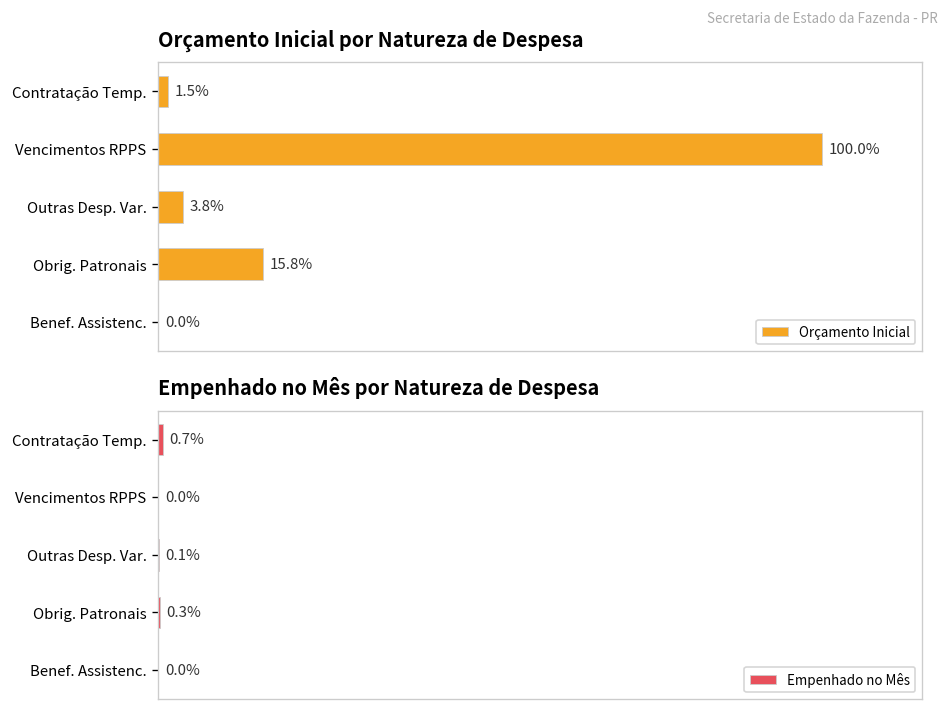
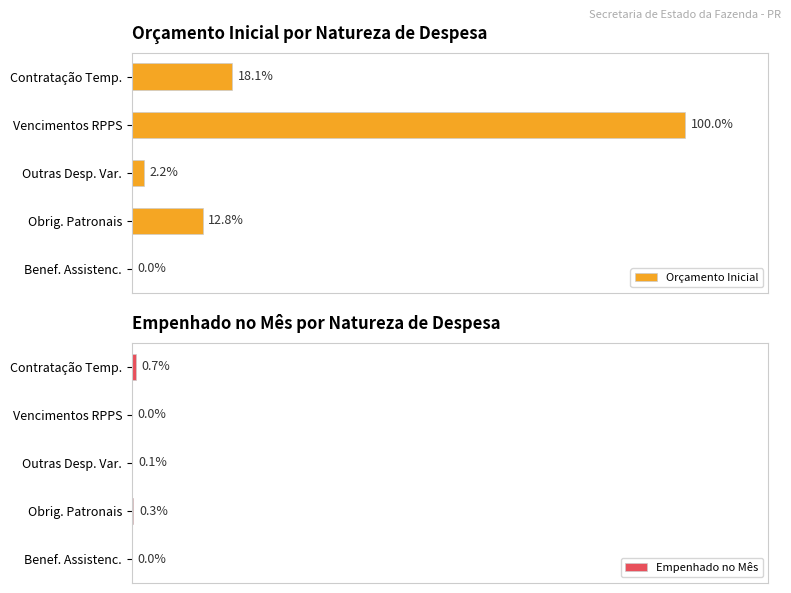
Orçamento Inicial por Natureza de Despesa, Contratação Temp.: 1.5% -> 18.1%
Orçamento Inicial por Natureza de Despesa, Outras Desp. Var.: 3.8% -> 2.2%
Orçamento Inicial por Natureza de Despesa, Obrig. Patronais: 15.8% -> 12.8%
